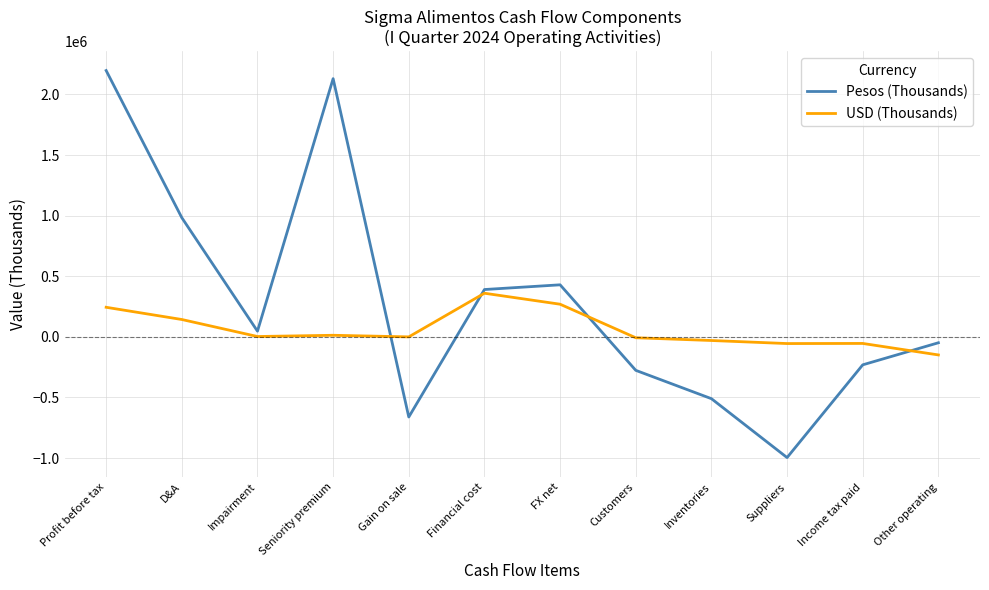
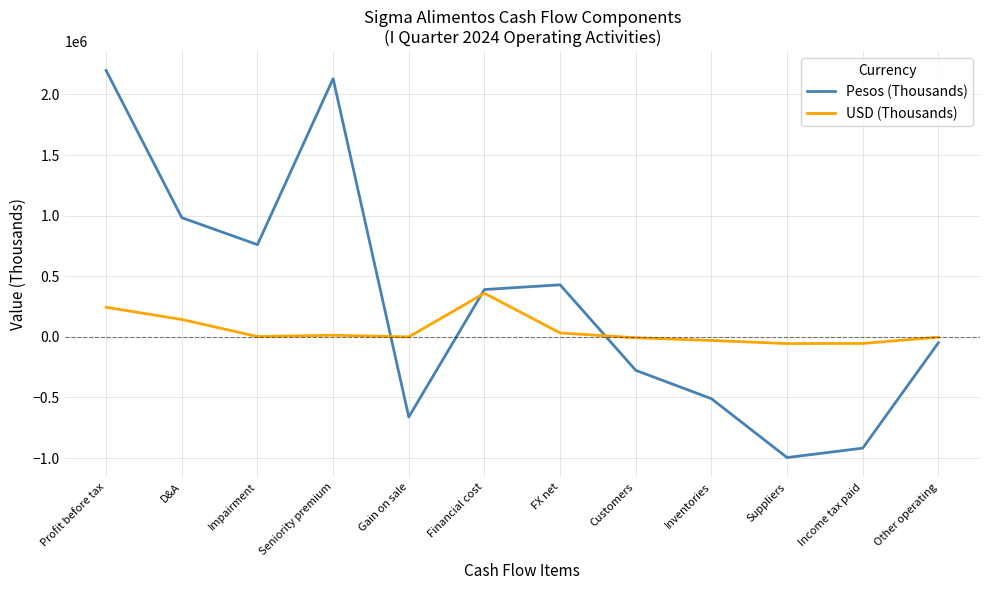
Pesos (Thousands), Impairment: 50000 -> 760000
USD (Thousands), FX net: 270000 -> 30000
Pesos (Thousands), Income tax paid: -230000 -> -920000
USD (Thousands), Other operating: -150000 -> 0
